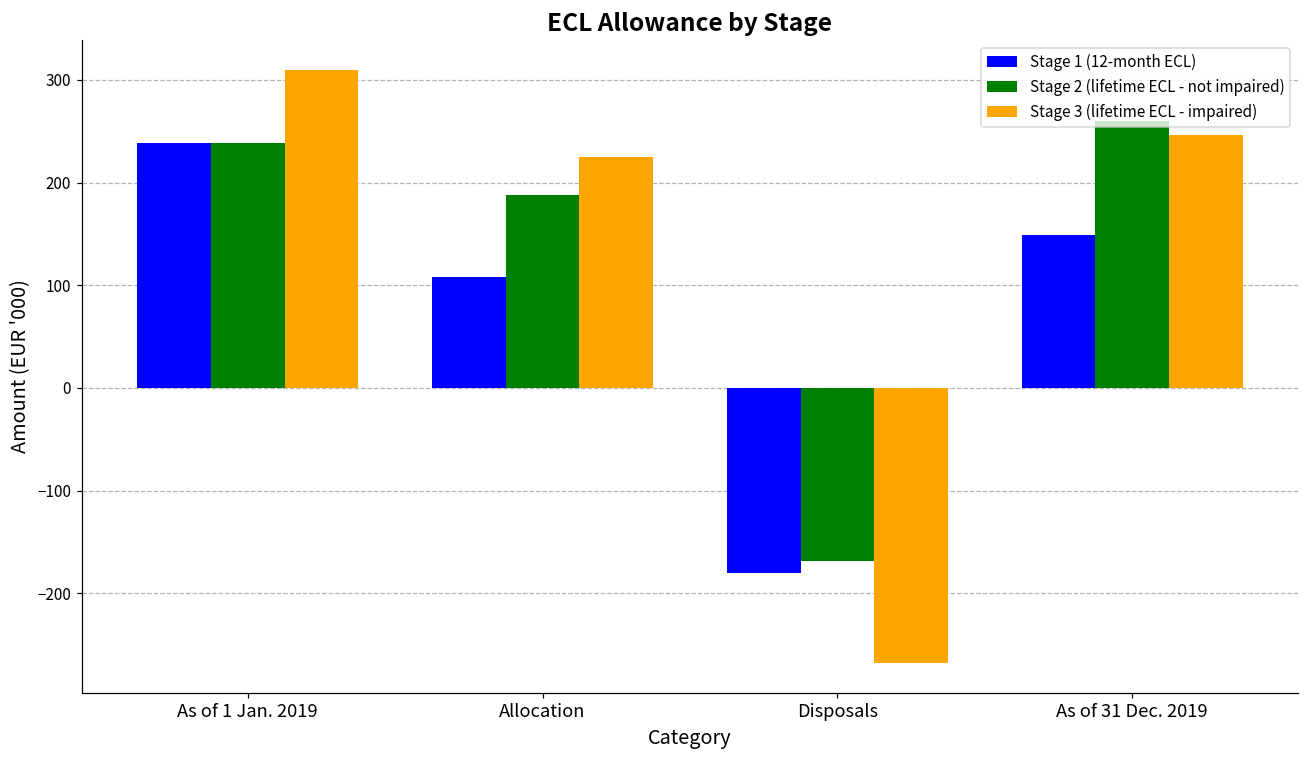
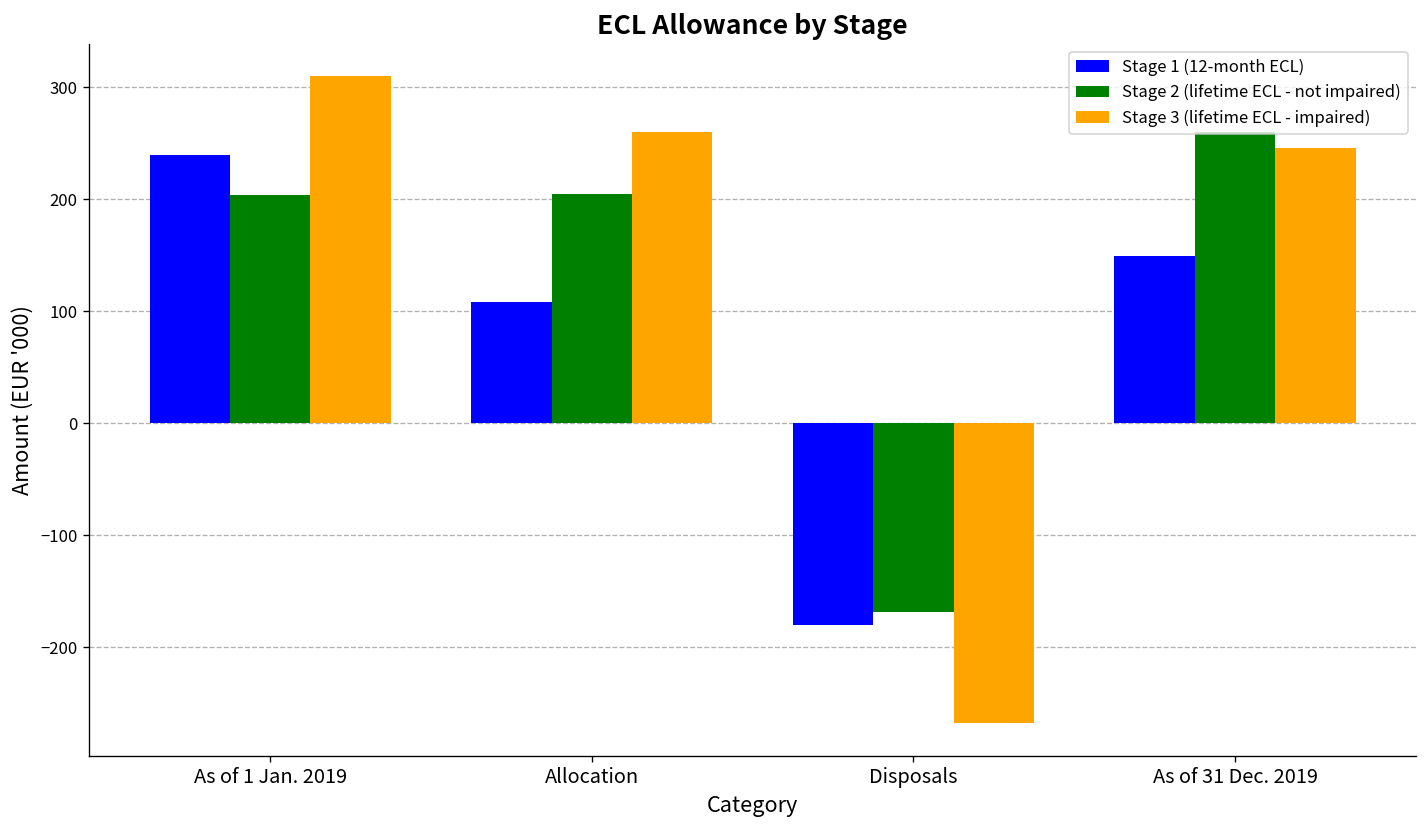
Stage 2 (lifetime ECL - not impaired), As of 1 Jan. 2019: 240 -> 200
Stage 2 (lifetime ECL - not impaired), Allocation: 190 -> 210
Stage 3 (lifetime ECL - impaired), Allocation: 230 -> 260
